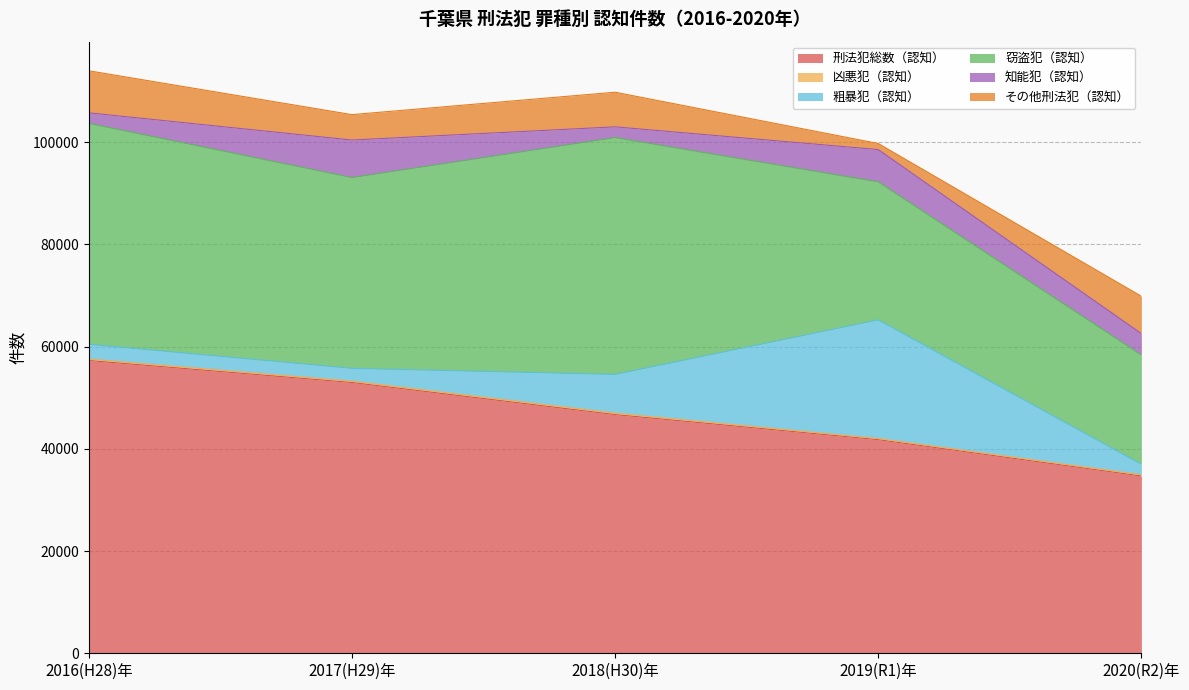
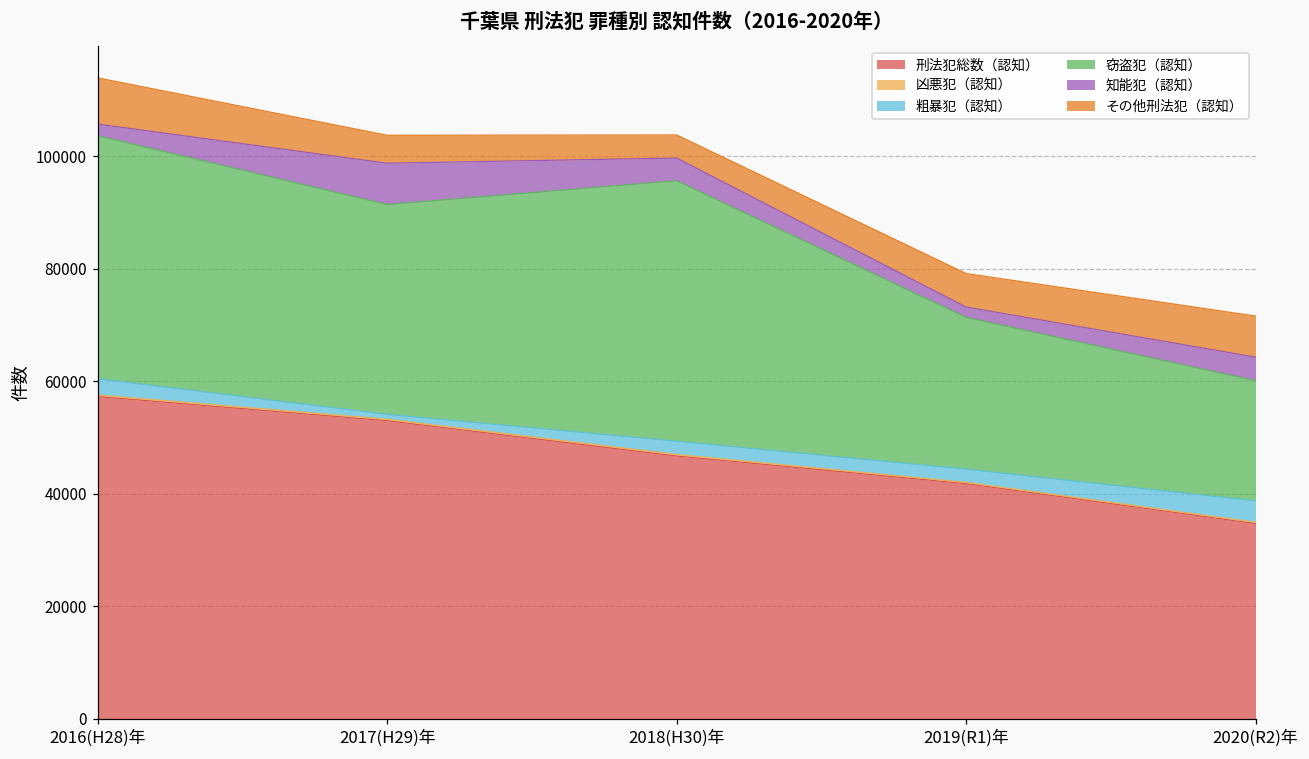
粗暴犯（認知）, 2017(H29)年: 2000 -> 1000
粗暴犯（認知）, 2018(H30)年: 8000 -> 2000
知能犯（認知）, 2018(H30)年: 2000 -> 4000
その他刑法犯（認知）, 2018(H30)年: 7000 -> 4000
粗暴犯（認知）, 2019(R1)年: 23000 -> 2000
知能犯（認知）, 2019(R1)年: 6000 -> 2000
その他刑法犯（認知）, 2019(R1)年: 1000 -> 6000
粗暴犯（認知）, 2020(R2)年: 2000 -> 4000
